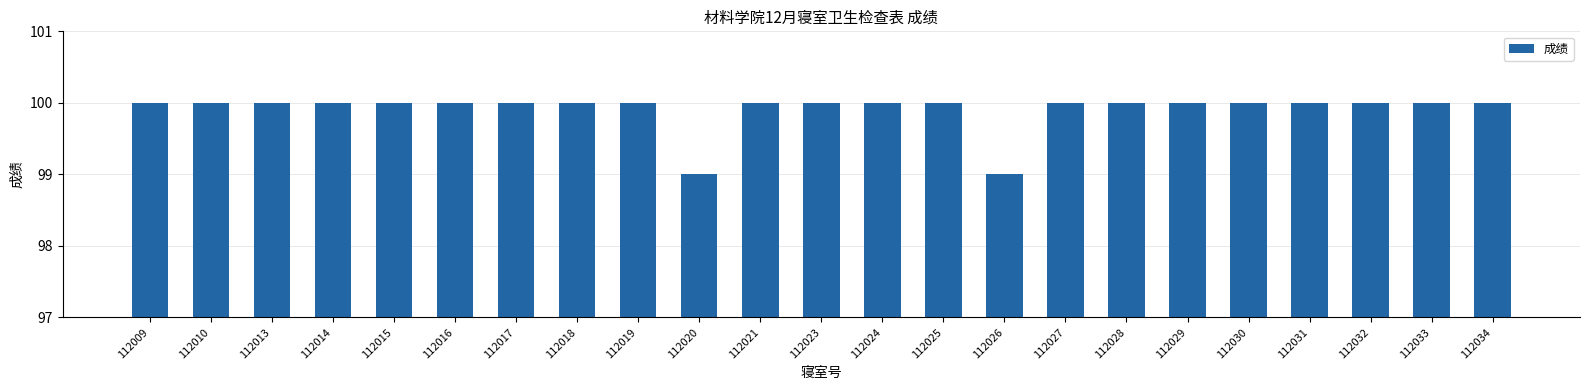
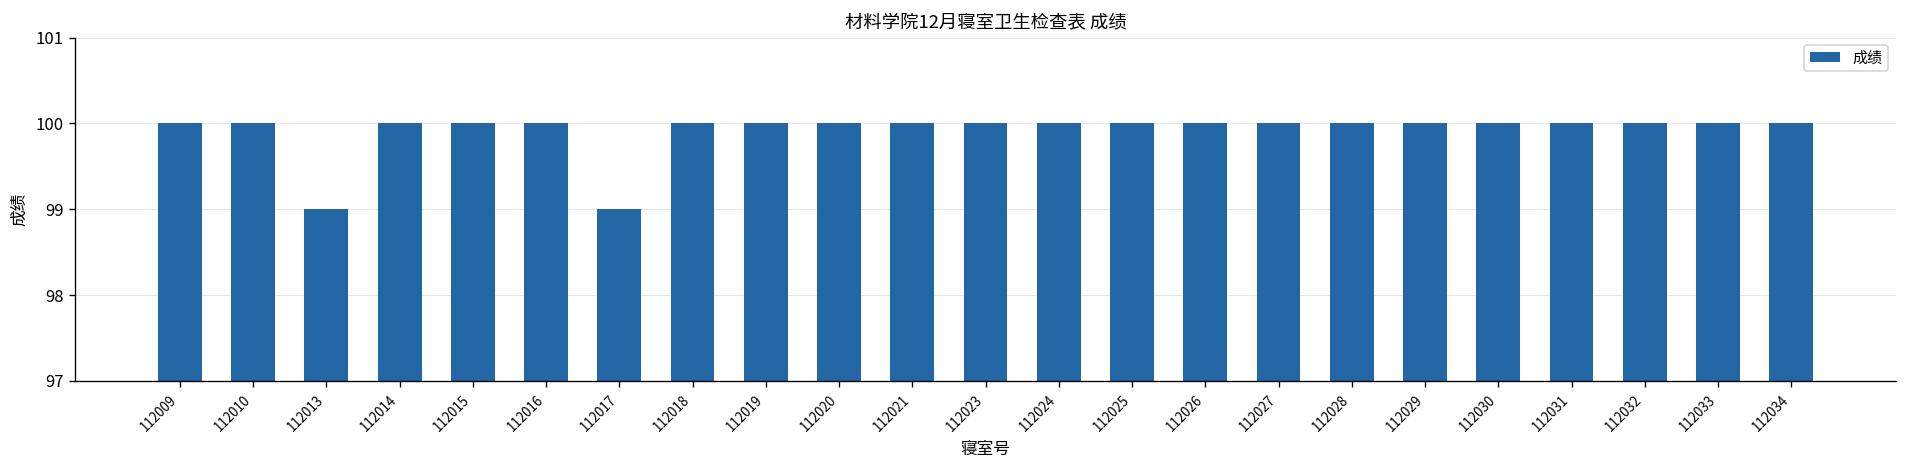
112013: 100 -> 99
112017: 100 -> 99
112020: 99 -> 100
112026: 99 -> 100
